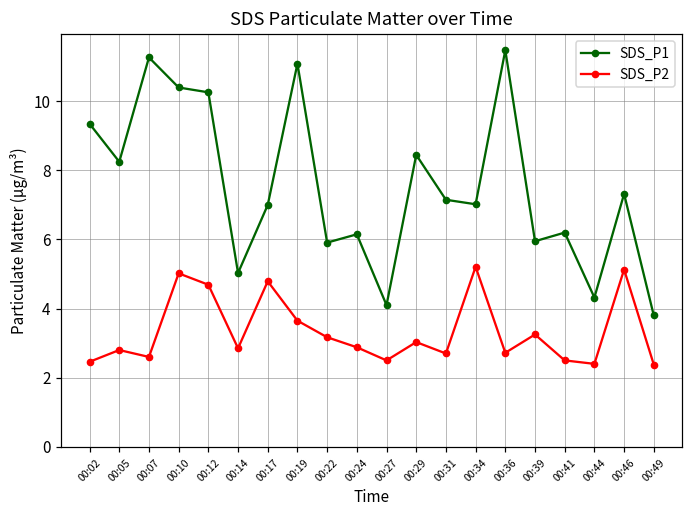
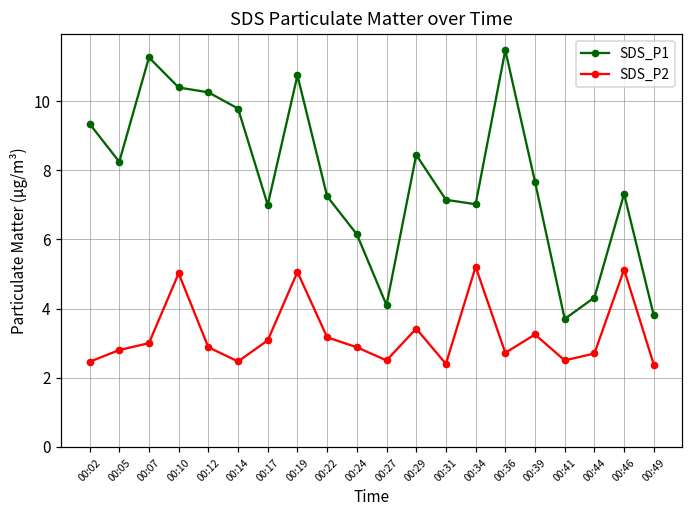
SDS_P2, 00:07: 2.6 -> 3.0
SDS_P2, 00:12: 4.7 -> 2.9
SDS_P1, 00:14: 5.0 -> 9.8
SDS_P2, 00:14: 2.9 -> 2.5
SDS_P2, 00:17: 4.8 -> 3.1
SDS_P1, 00:19: 11.1 -> 10.8
SDS_P2, 00:19: 3.7 -> 5.1
SDS_P1, 00:22: 5.9 -> 7.3
SDS_P2, 00:29: 3.0 -> 3.4
SDS_P2, 00:31: 2.7 -> 2.4
SDS_P1, 00:39: 6.0 -> 7.7
SDS_P1, 00:41: 6.2 -> 3.7
SDS_P2, 00:44: 2.4 -> 2.7
